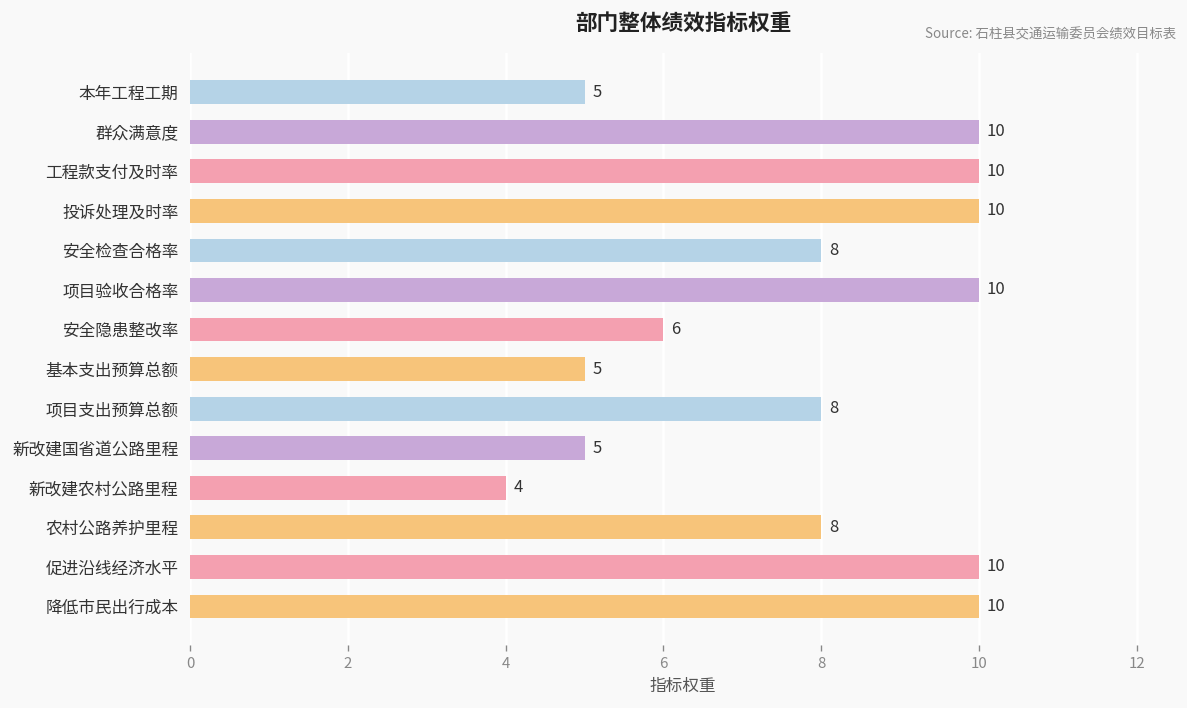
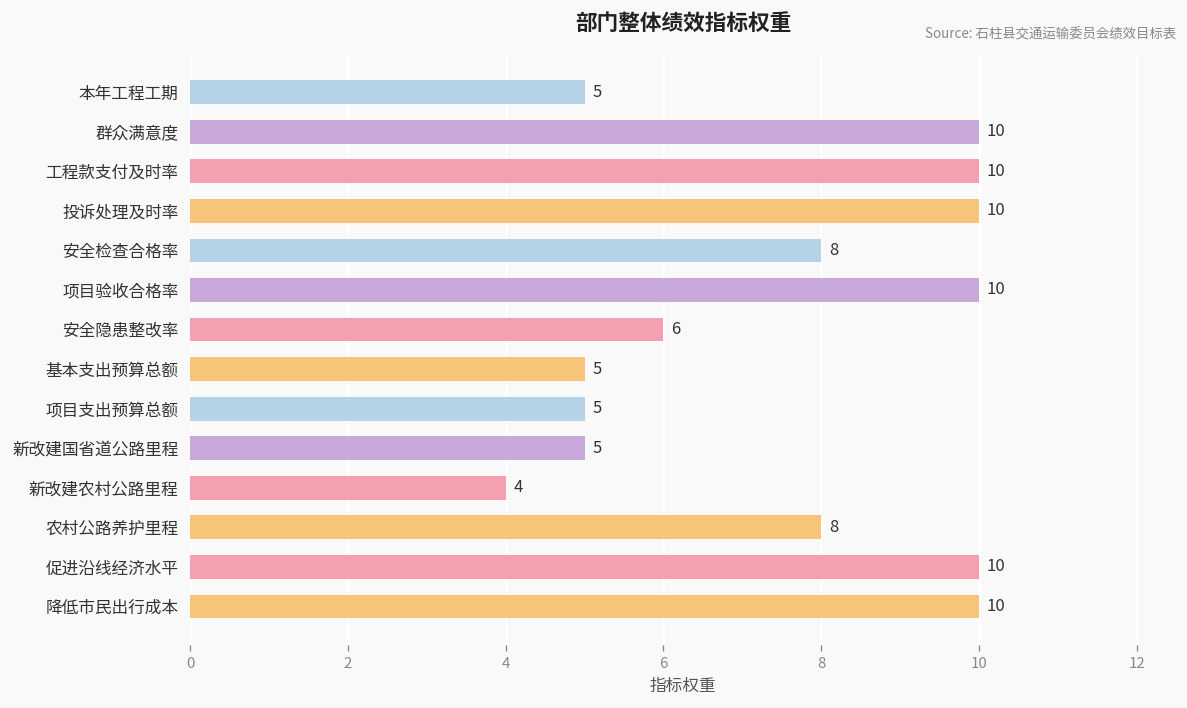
项目支出预算总额: 8 -> 5
